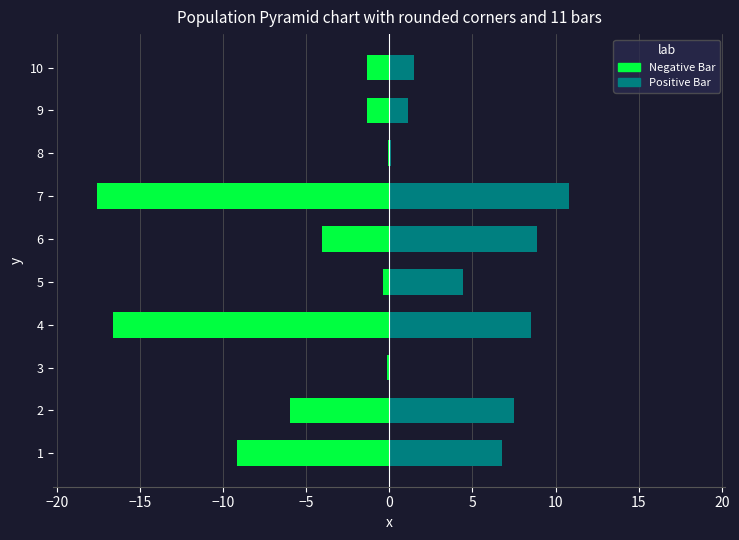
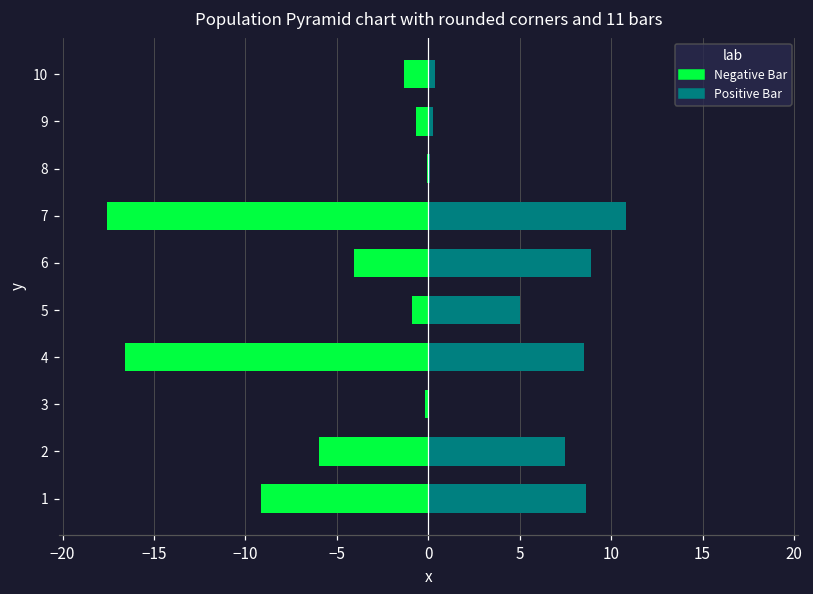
Positive Bar, 10: 1.5 -> 0.4
Negative Bar, 9: -1.3 -> -0.7
Positive Bar, 9: 1.1 -> 0.2
Negative Bar, 5: -0.4 -> -0.9
Positive Bar, 5: 4.4 -> 5.0
Positive Bar, 1: 6.8 -> 8.6
